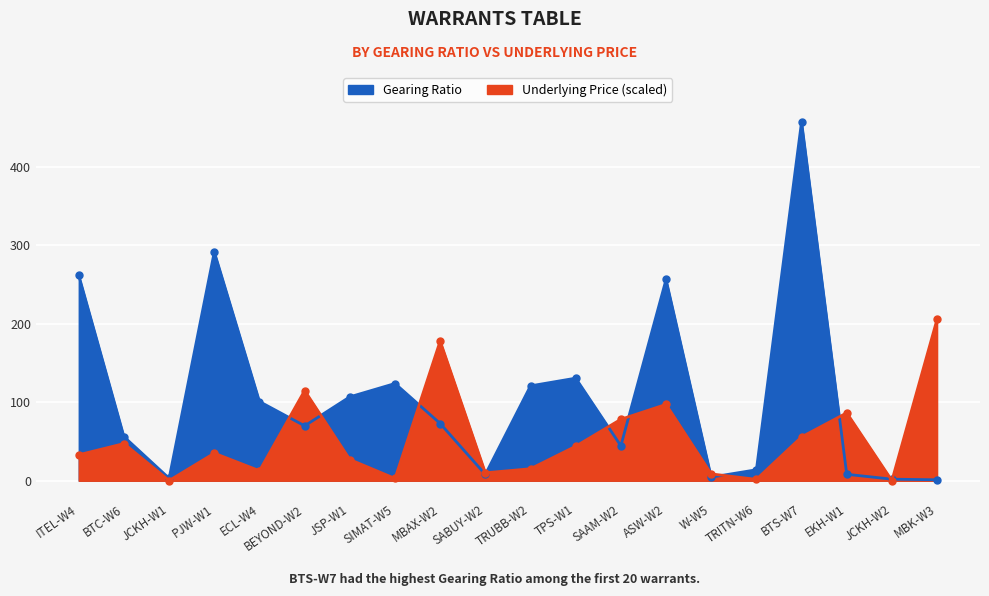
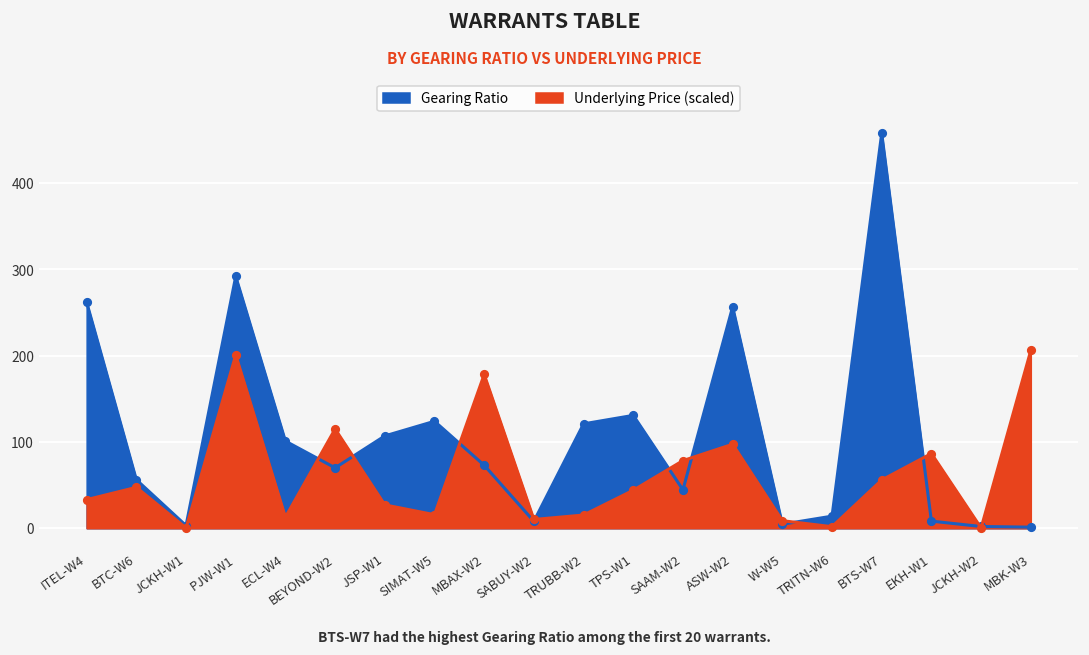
Underlying Price (scaled), PJW-W1: 40 -> 200
Underlying Price (scaled), SIMAT-W5: 0 -> 20
